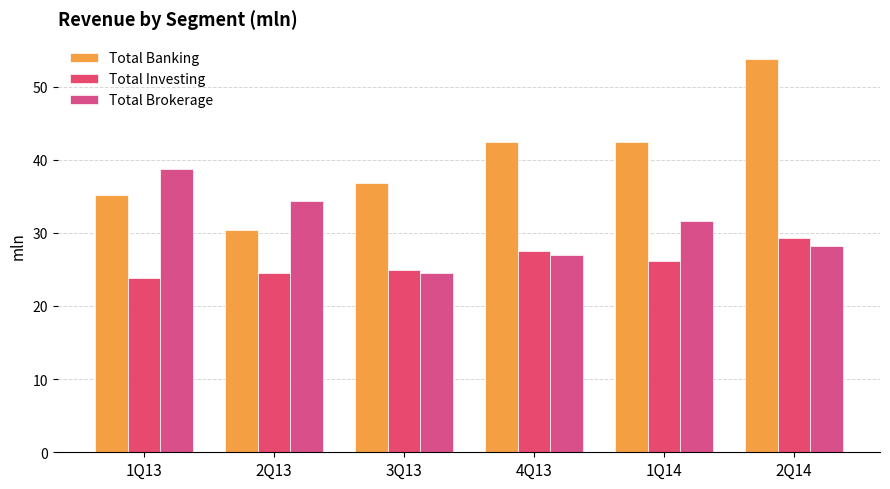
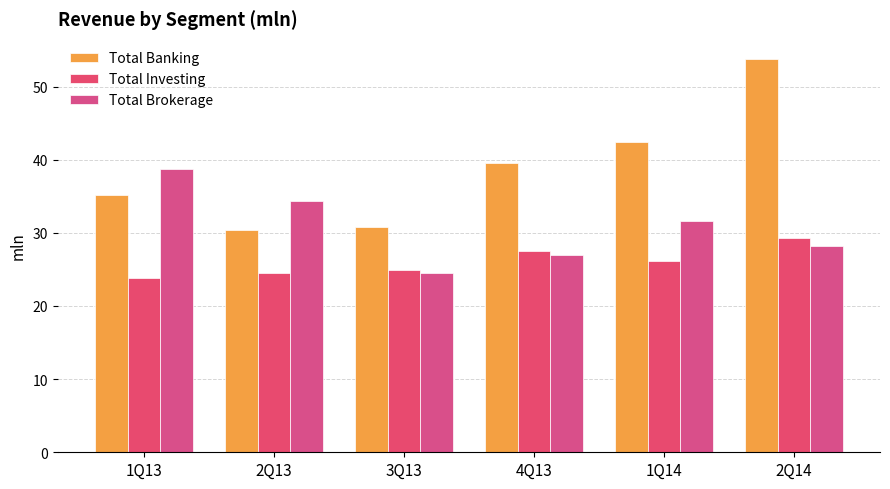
Total Banking, 3Q13: 37 -> 31
Total Banking, 4Q13: 42 -> 40
